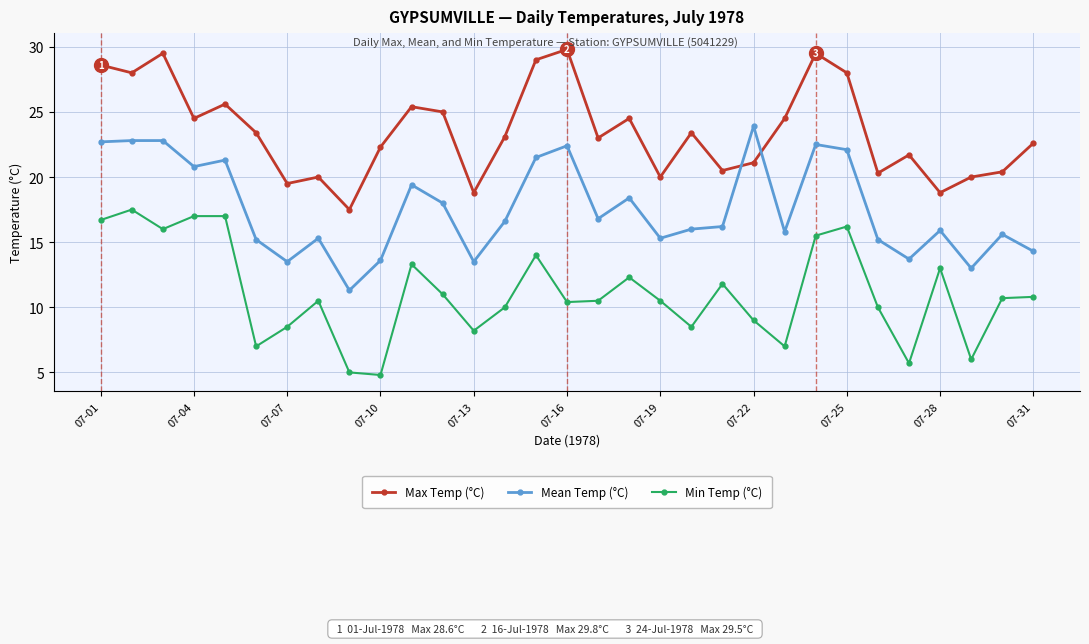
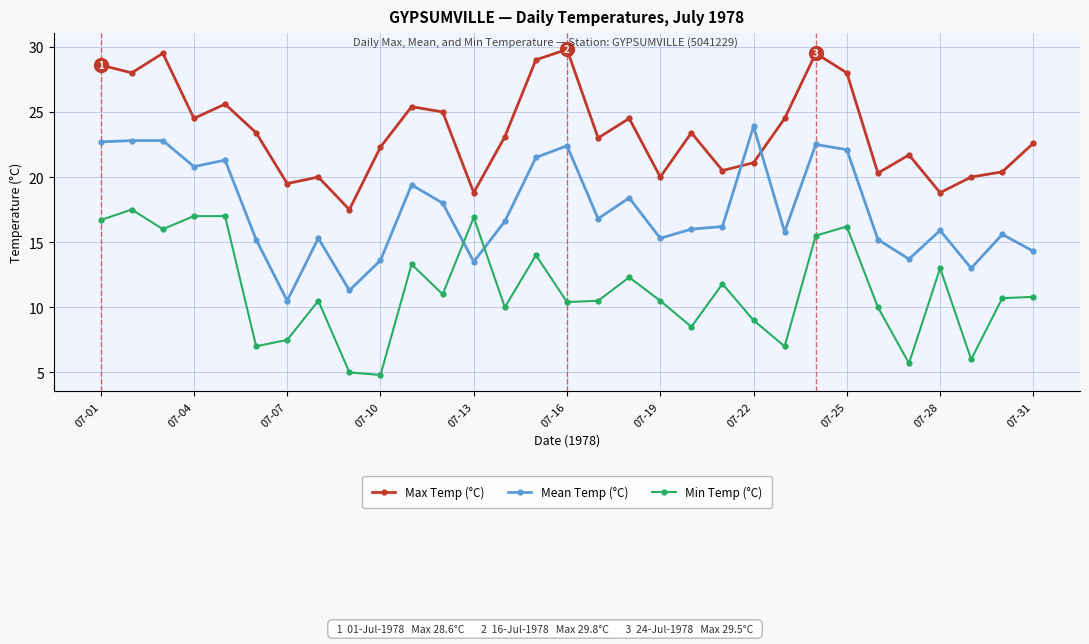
Mean Temp (°C), 07-07: 13.5 -> 10.5
Min Temp (°C), 07-07: 8.5 -> 7.5
Min Temp (°C), 07-13: 8.2 -> 16.9
